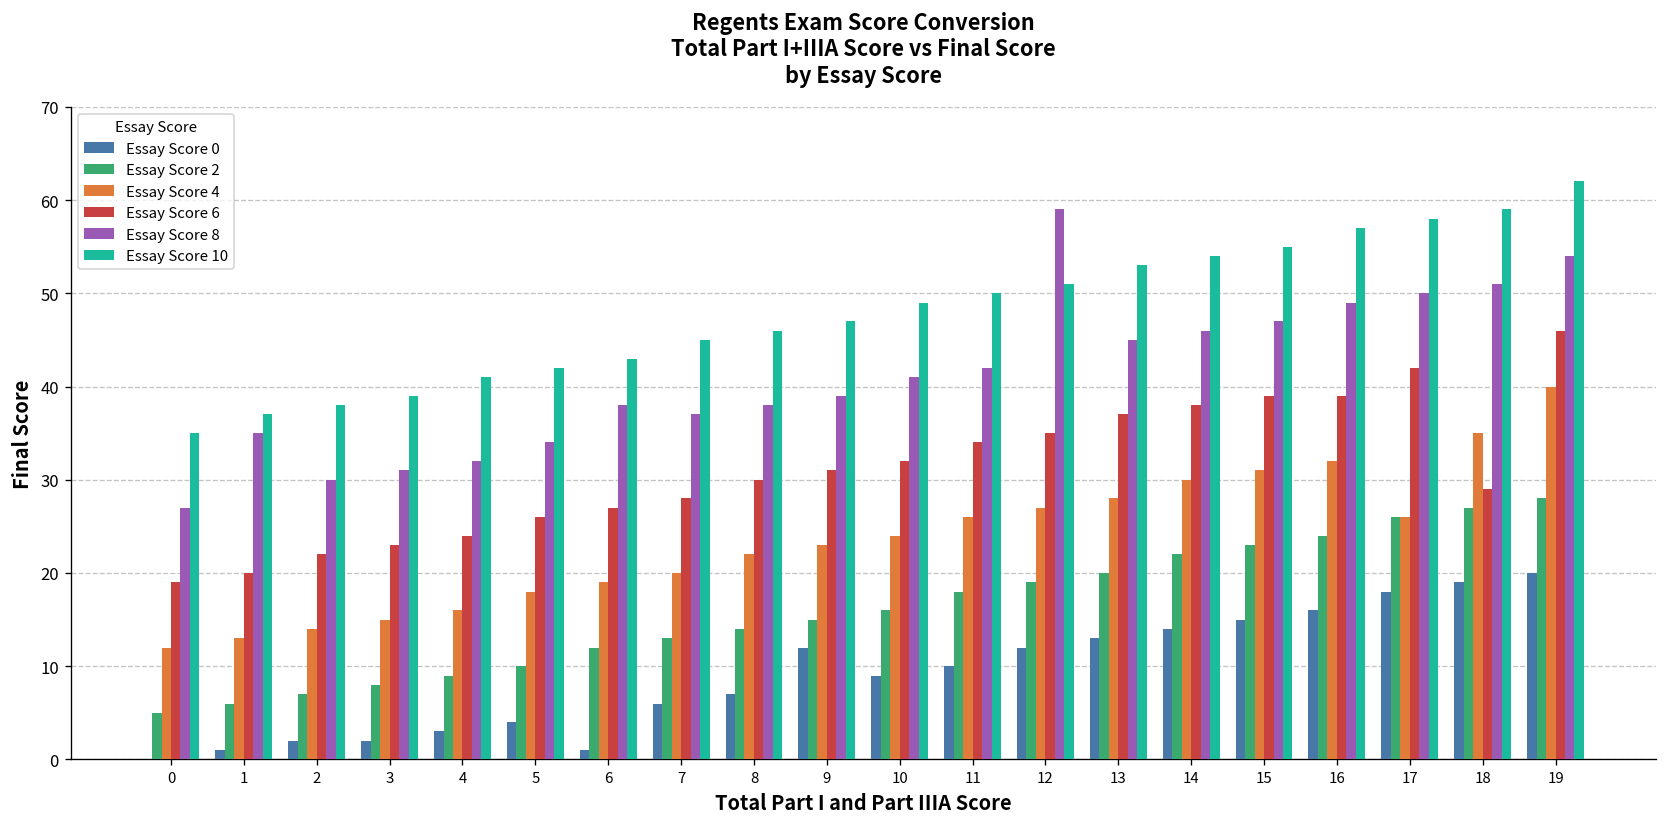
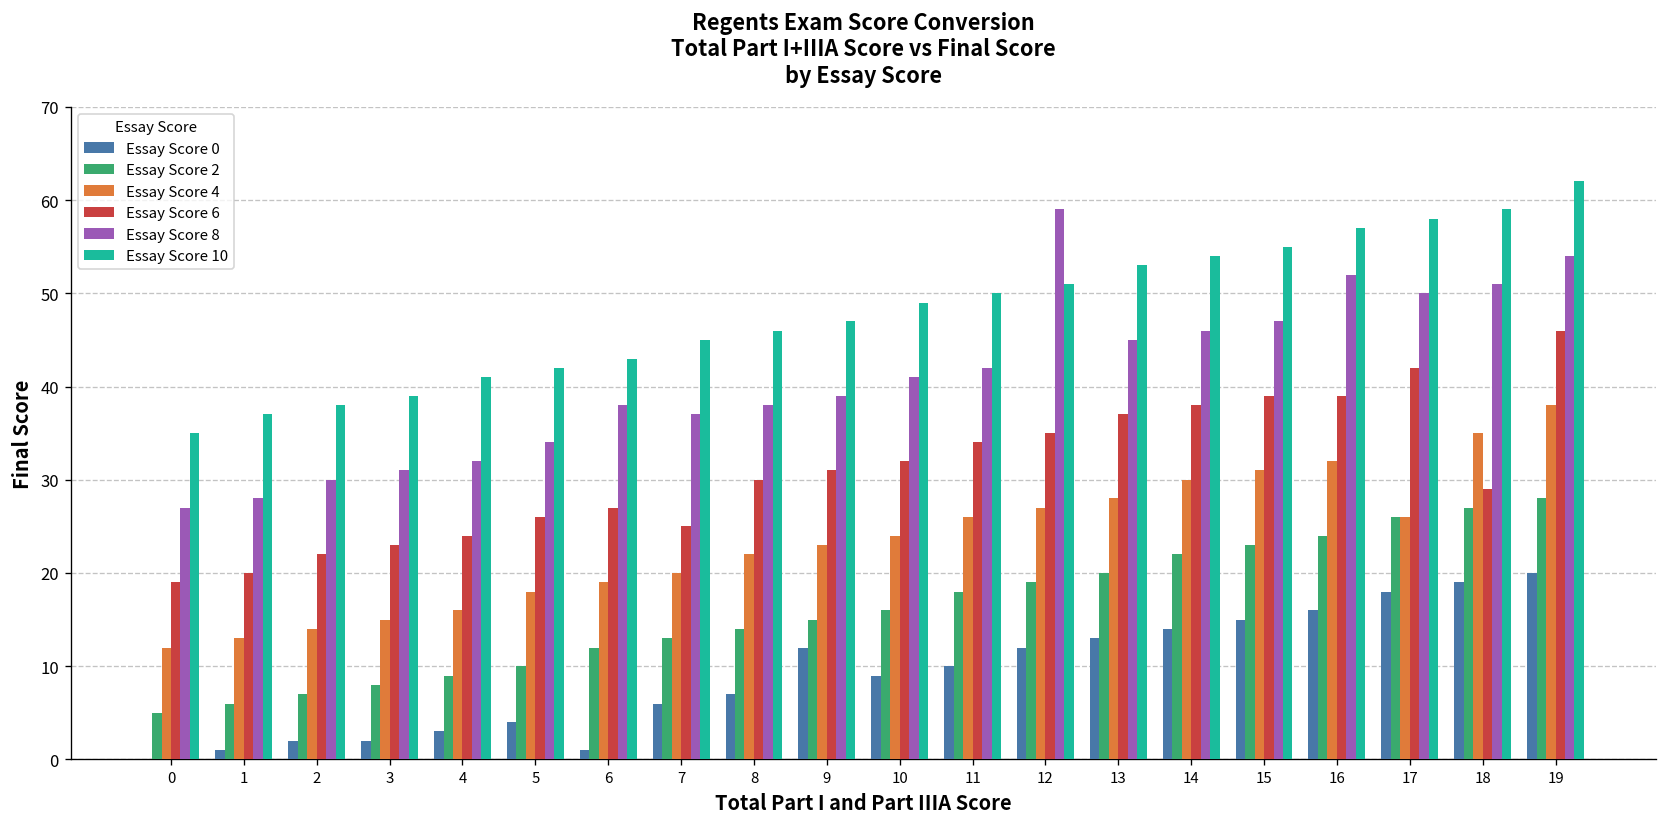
Essay Score 8, 1: 35 -> 28
Essay Score 6, 7: 28 -> 25
Essay Score 8, 16: 49 -> 52
Essay Score 4, 19: 40 -> 38
